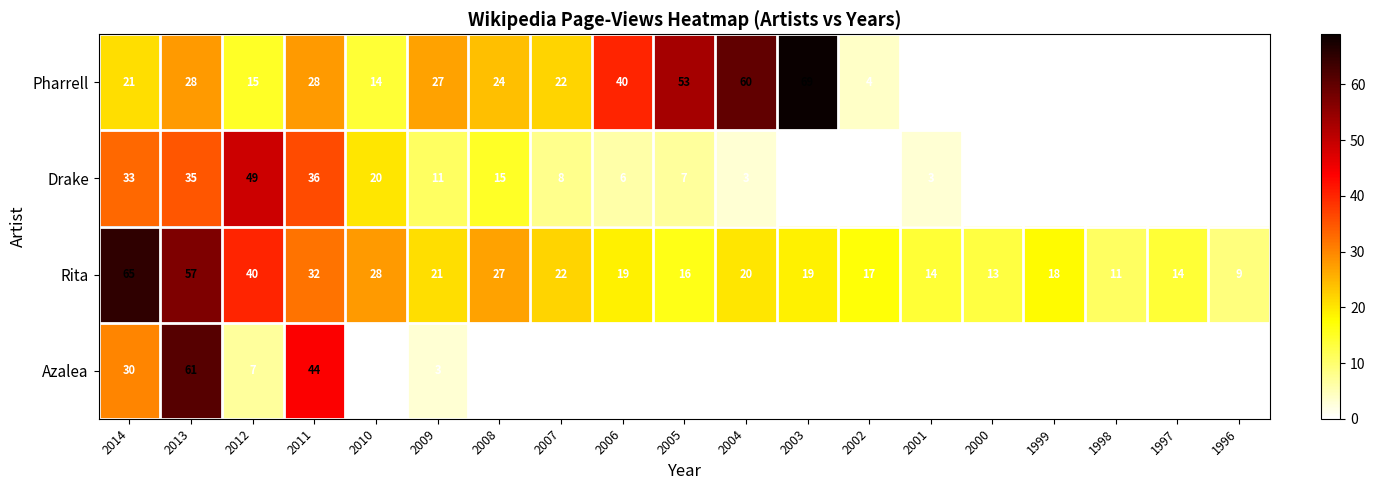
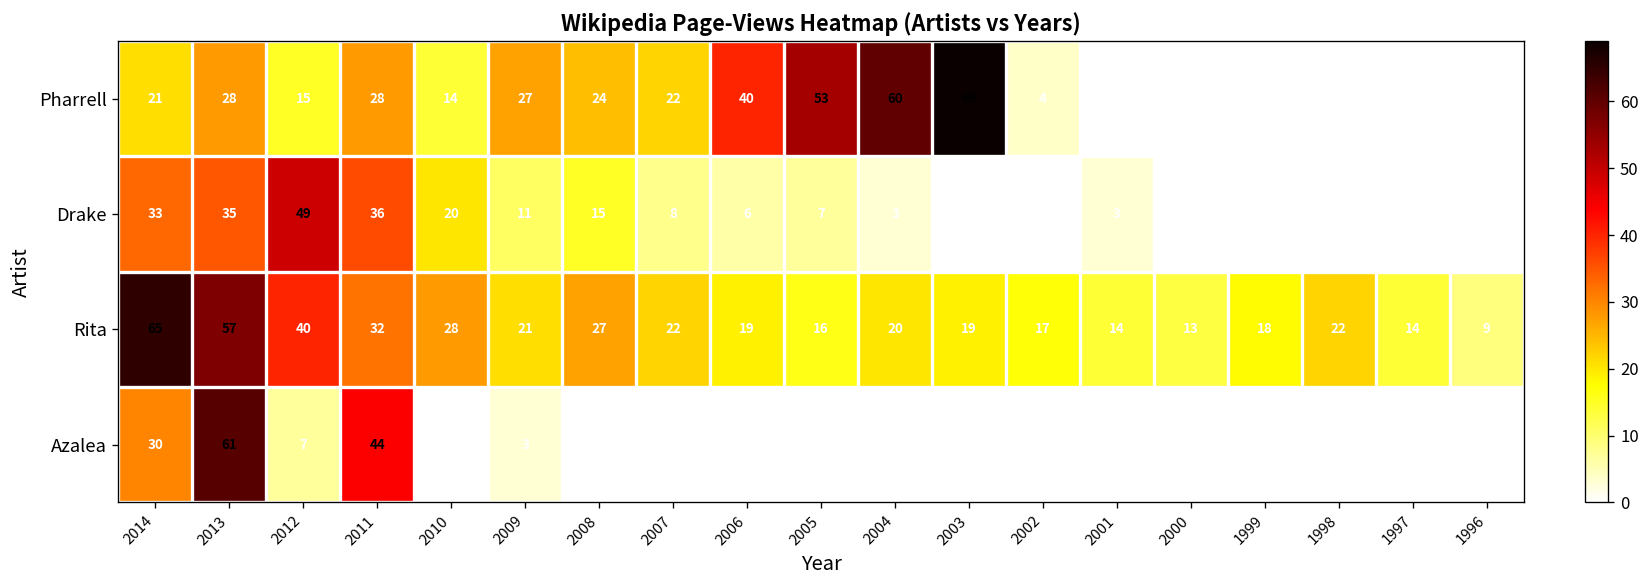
Rita, 1998: 11 -> 22
